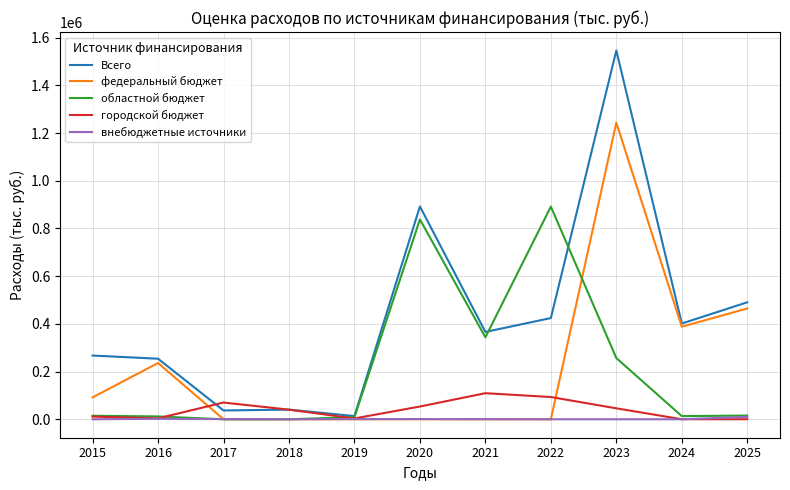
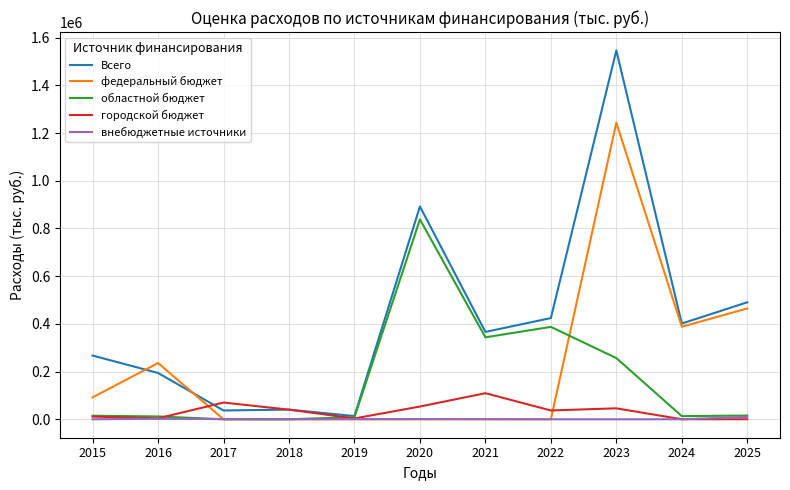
Всего, 2016: 250000 -> 190000
областной бюджет, 2022: 890000 -> 390000
городской бюджет, 2022: 90000 -> 40000
